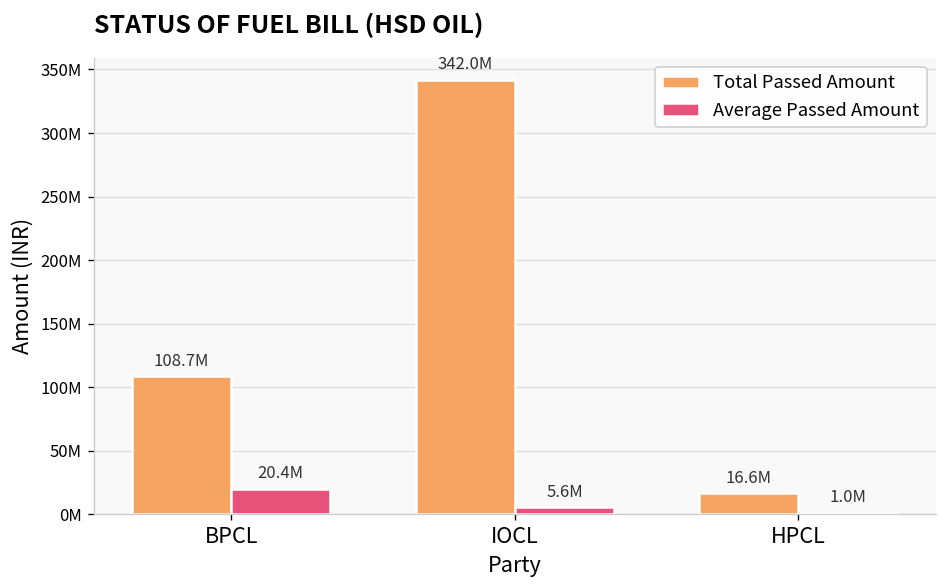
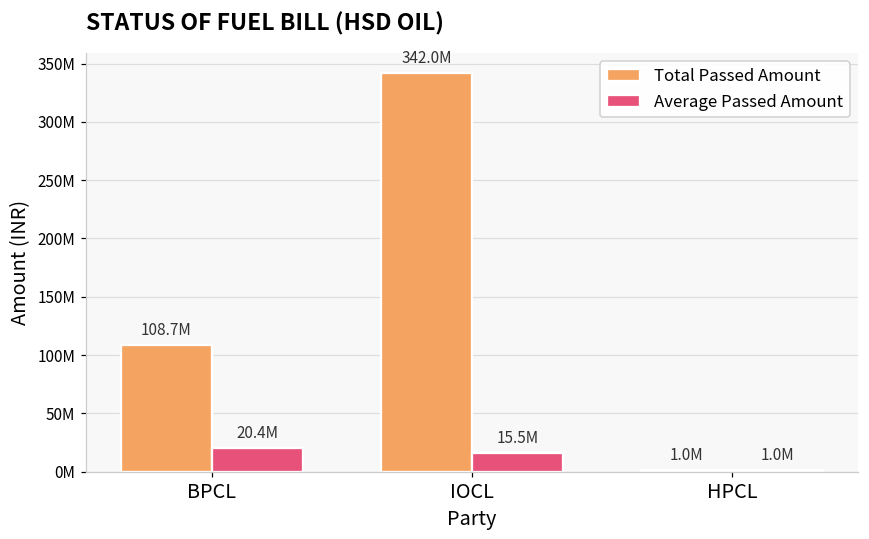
Average Passed Amount, IOCL: 5.6M -> 15.5M
Total Passed Amount, HPCL: 16.6M -> 1.0M
